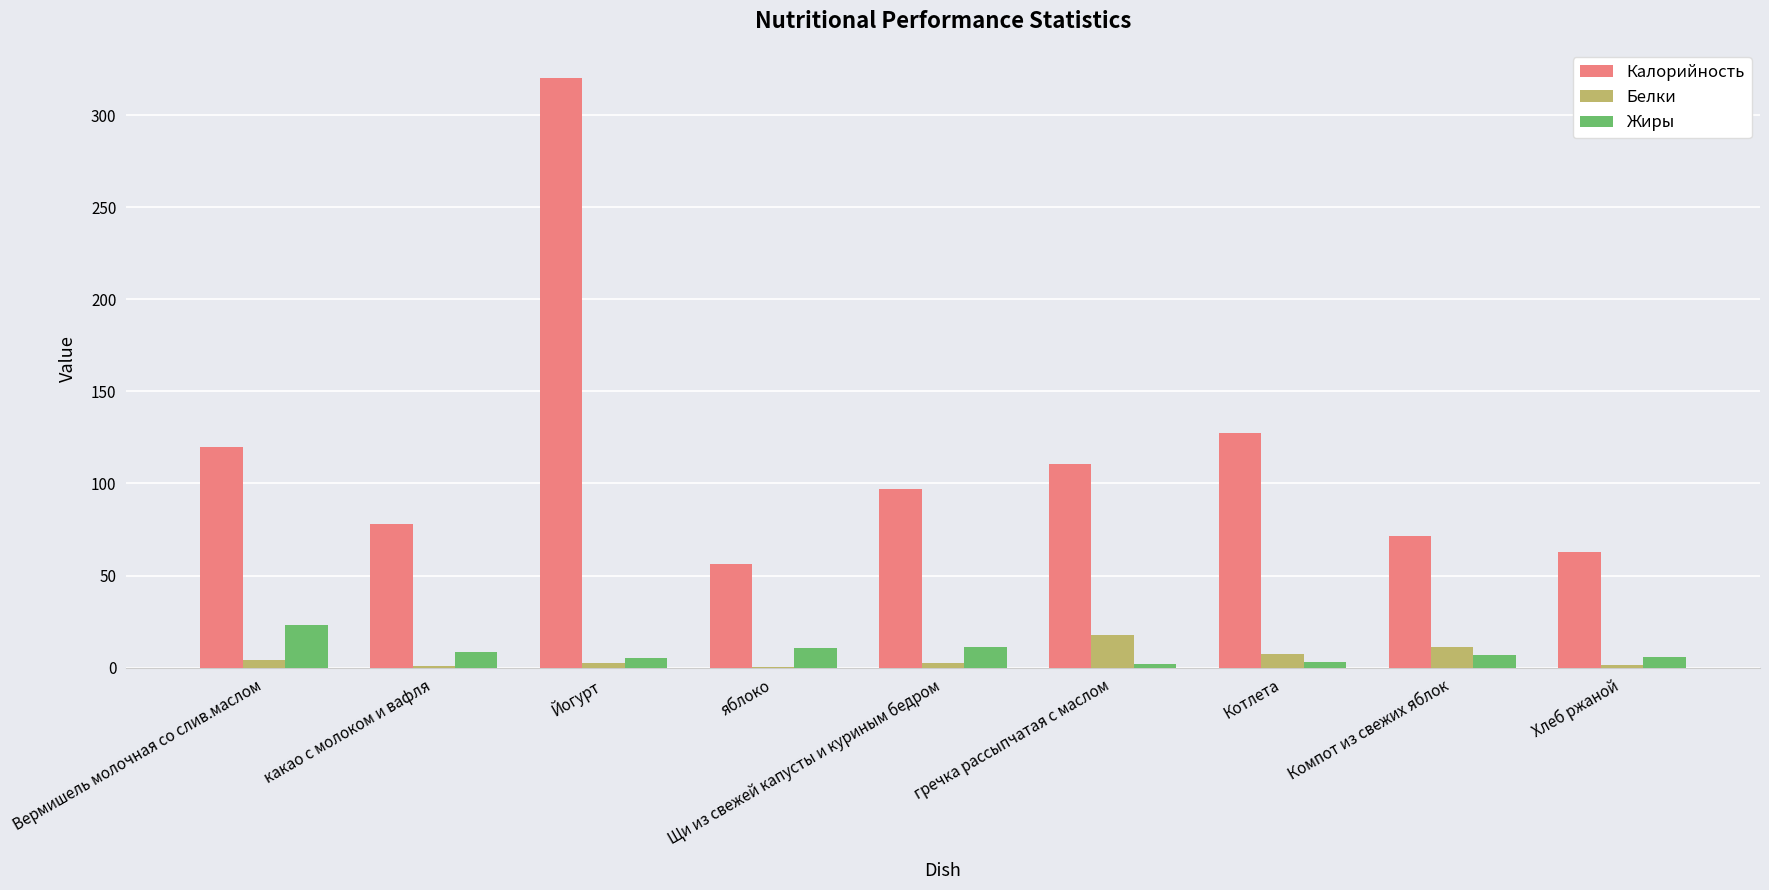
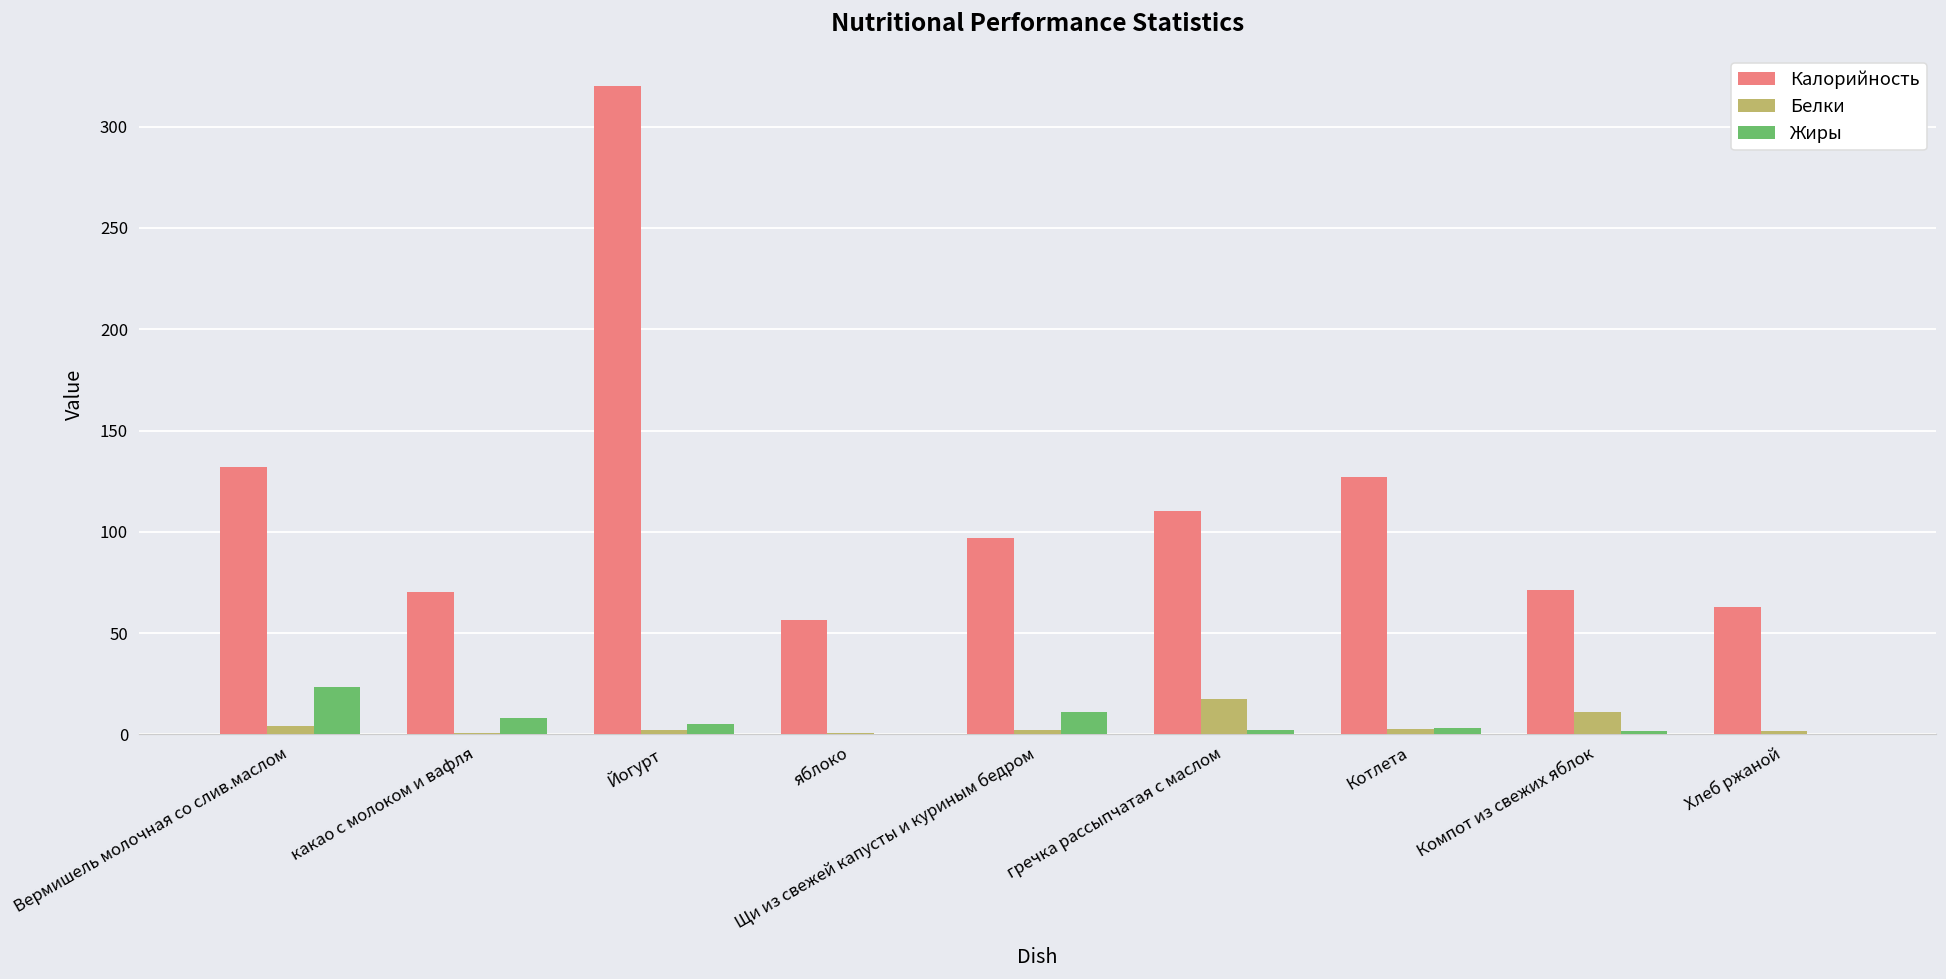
Калорийность, Вермишель молочная со слив.маслом: 120 -> 132
Калорийность, какао с молоком и вафля: 78 -> 70
Жиры, яблоко: 11 -> 0
Белки, Котлета: 7 -> 3
Жиры, Компот из свежих яблок: 7 -> 2
Жиры, Хлеб ржаной: 6 -> 0
